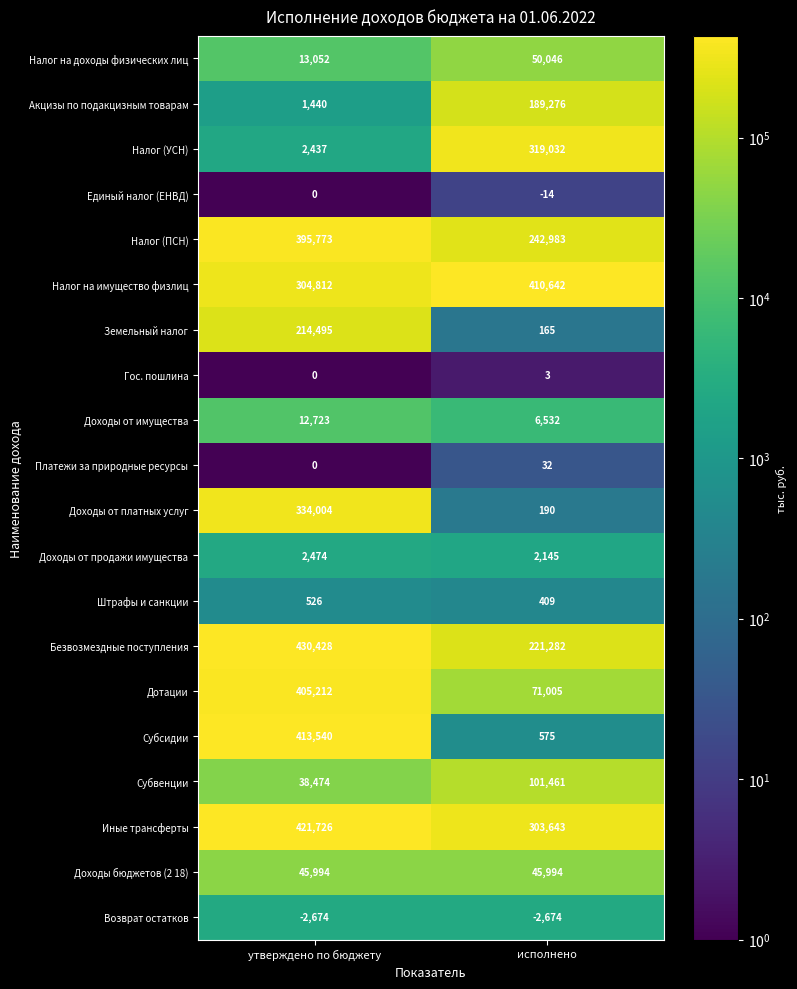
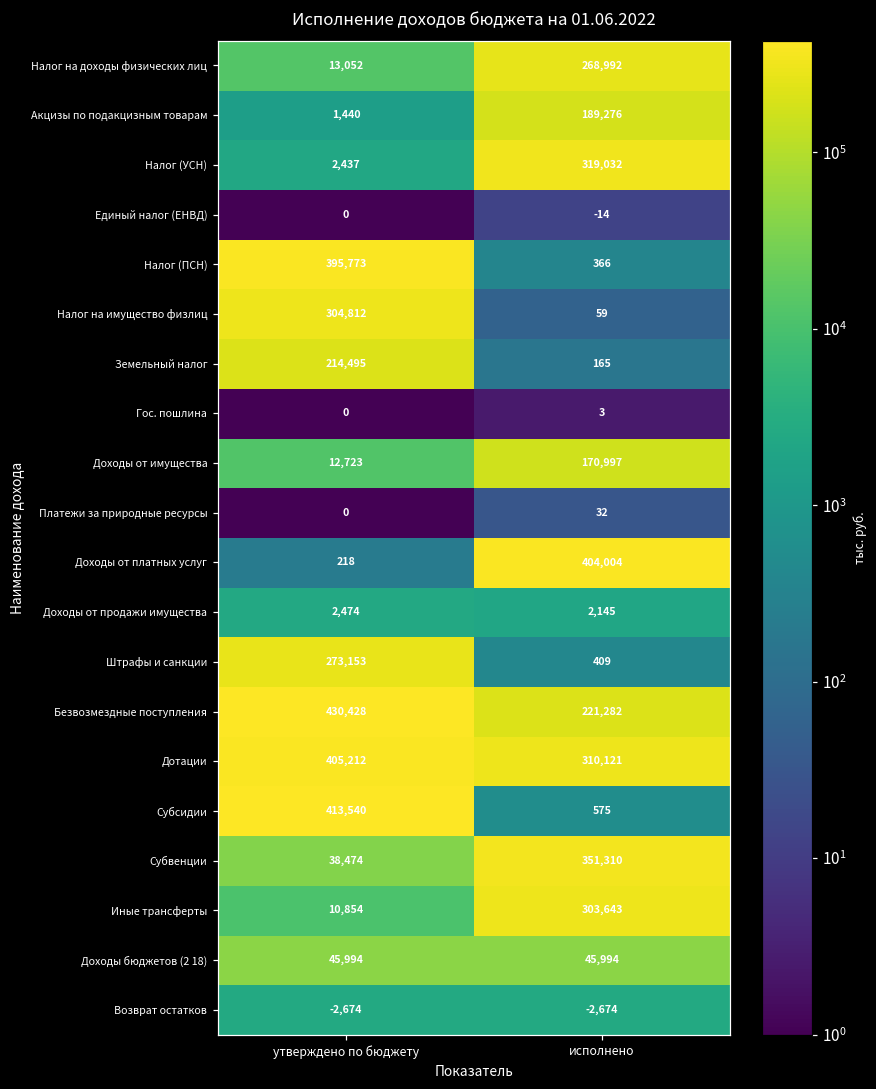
Налог на доходы физических лиц, исполнено: 50,046 -> 268,992
Налог (ПСН), исполнено: 242,983 -> 366
Налог на имущество физлиц, исполнено: 410,642 -> 59
Доходы от имущества, исполнено: 6,532 -> 170,997
Доходы от платных услуг, утверждено по бюджету: 334,004 -> 218
Доходы от платных услуг, исполнено: 190 -> 404,004
Штрафы и санкции, утверждено по бюджету: 526 -> 273,153
Дотации, исполнено: 71,005 -> 310,121
Субвенции, исполнено: 101,461 -> 351,310
Иные трансферты, утверждено по бюджету: 421,726 -> 10,854
